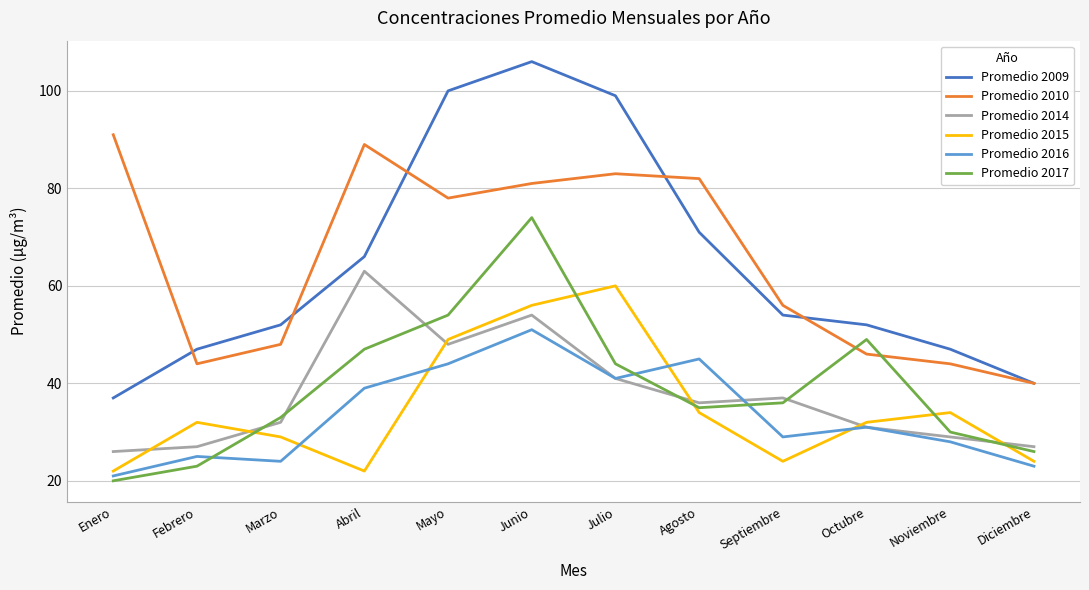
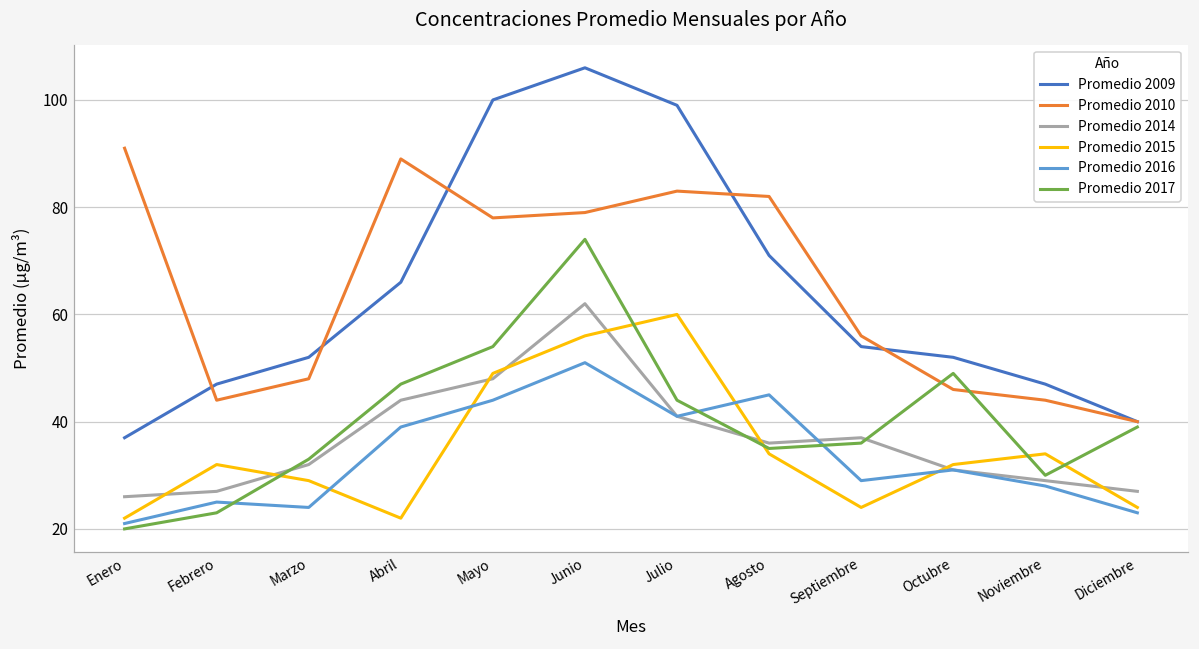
Promedio 2014, Abril: 63 -> 44
Promedio 2010, Junio: 81 -> 79
Promedio 2014, Junio: 54 -> 62
Promedio 2017, Diciembre: 26 -> 39
